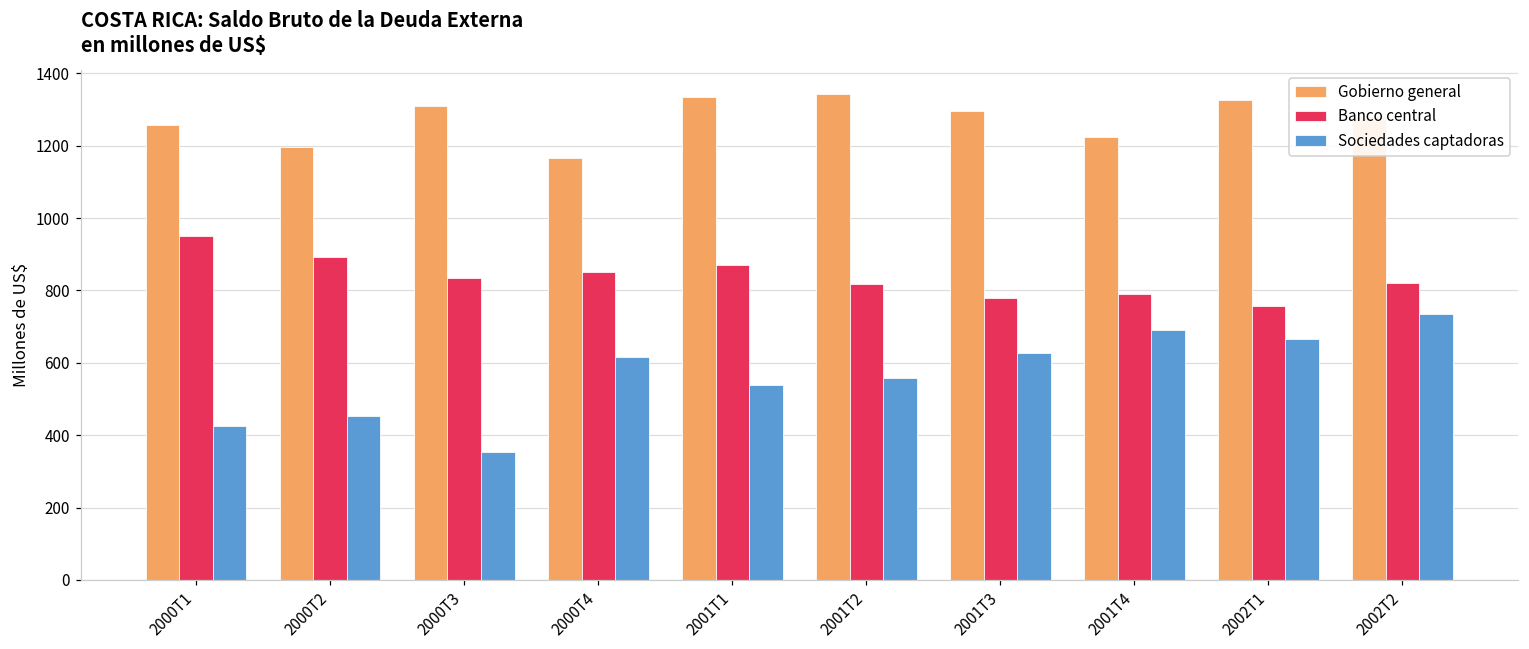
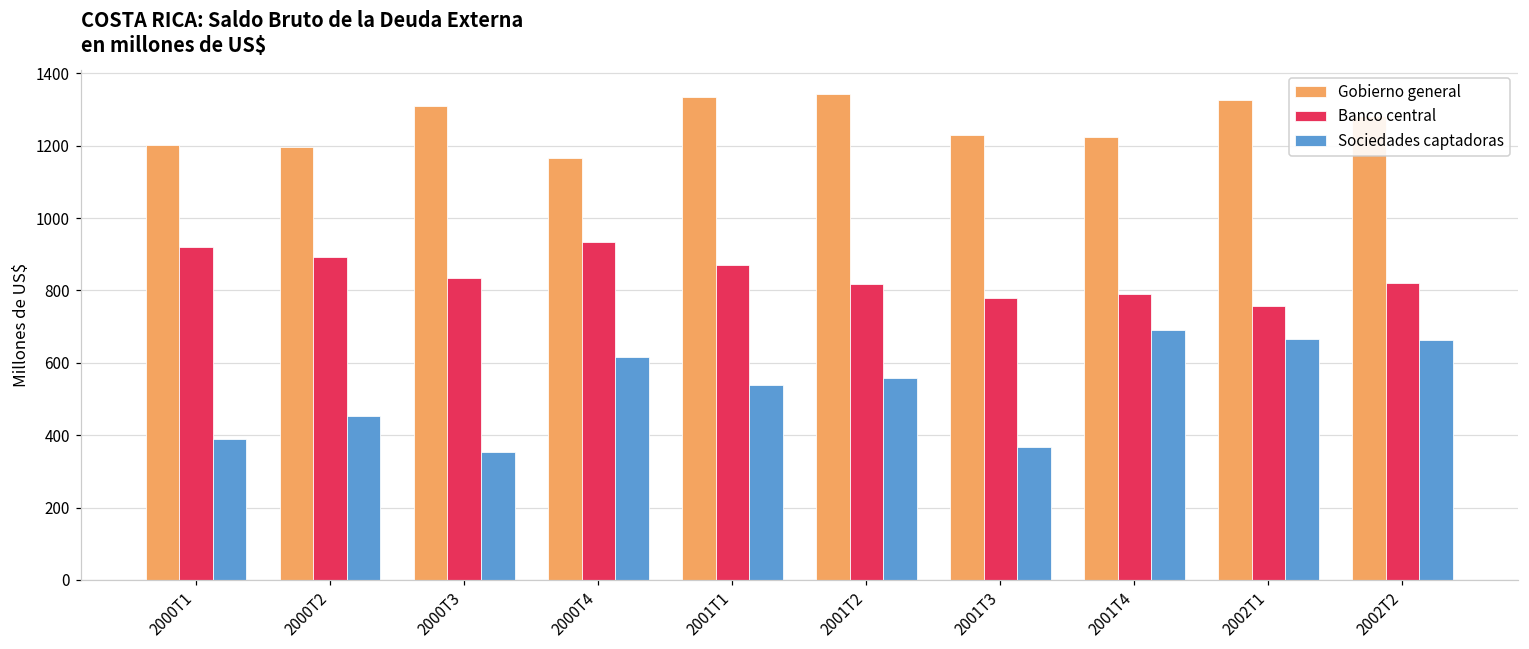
Gobierno general, 2000T1: 1260 -> 1200
Banco central, 2000T1: 950 -> 920
Sociedades captadoras, 2000T1: 420 -> 390
Banco central, 2000T4: 850 -> 930
Gobierno general, 2001T3: 1300 -> 1230
Sociedades captadoras, 2001T3: 630 -> 370
Sociedades captadoras, 2002T2: 730 -> 660
